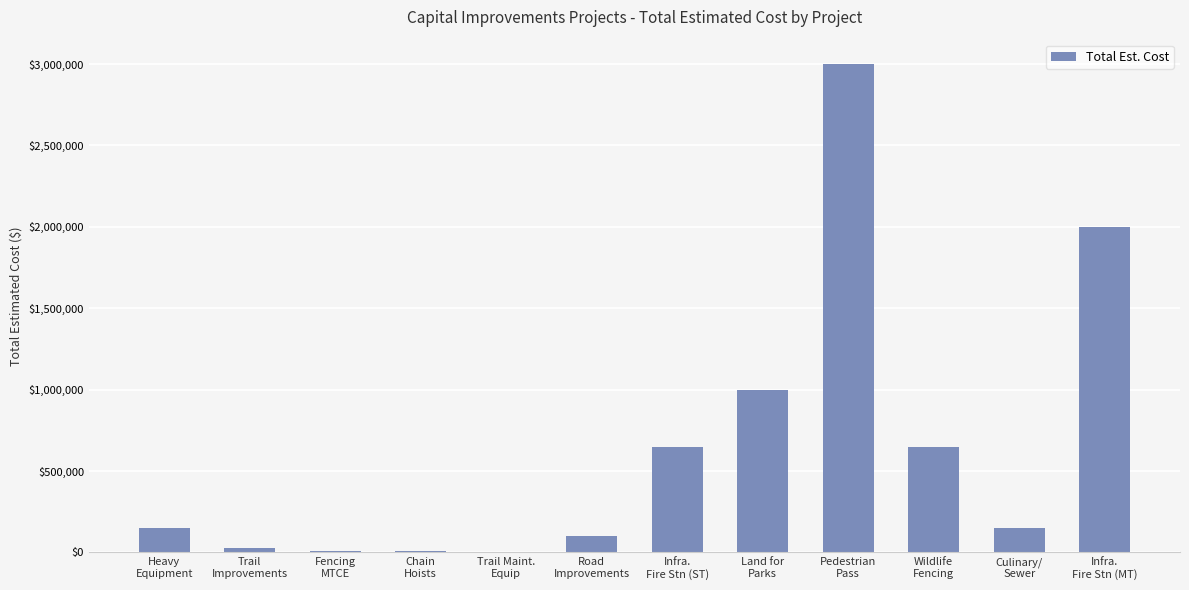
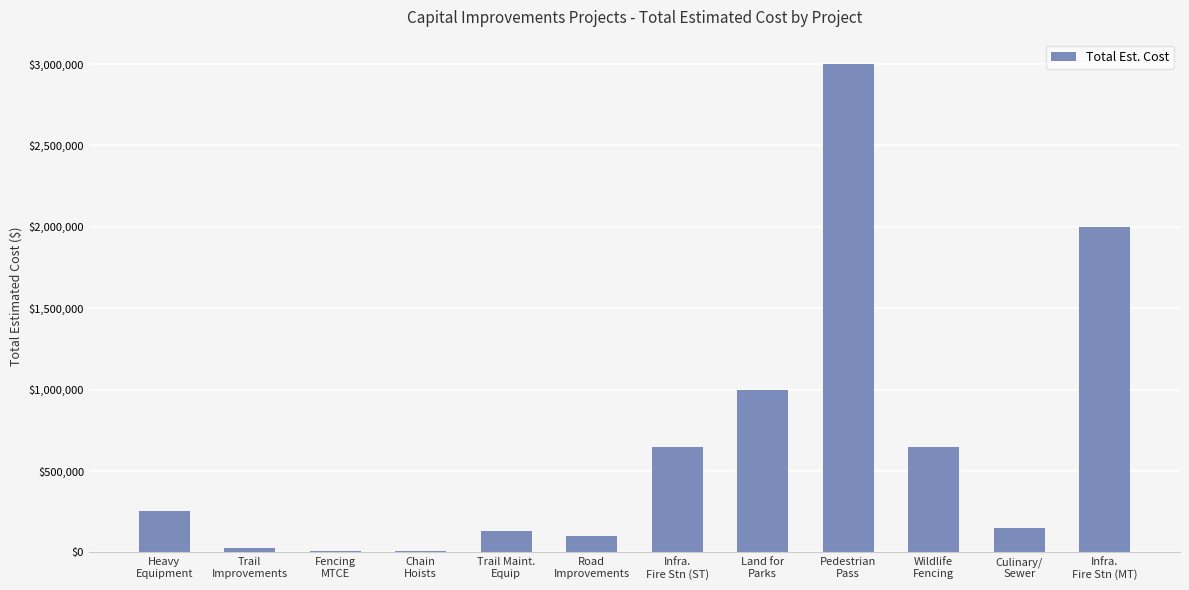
Heavy Equipment: $150,000 -> $250,000
Trail Maint. Equip: $0 -> $130,000
